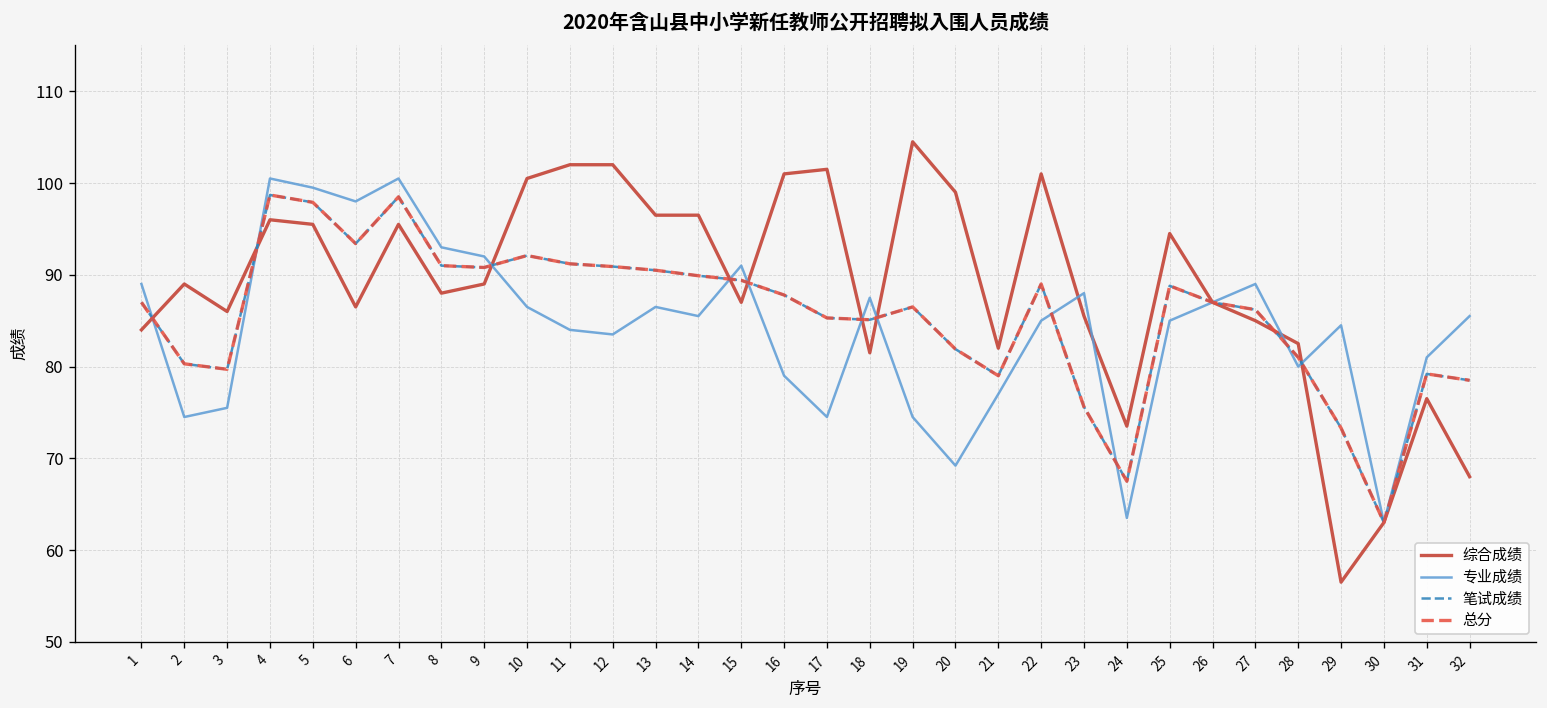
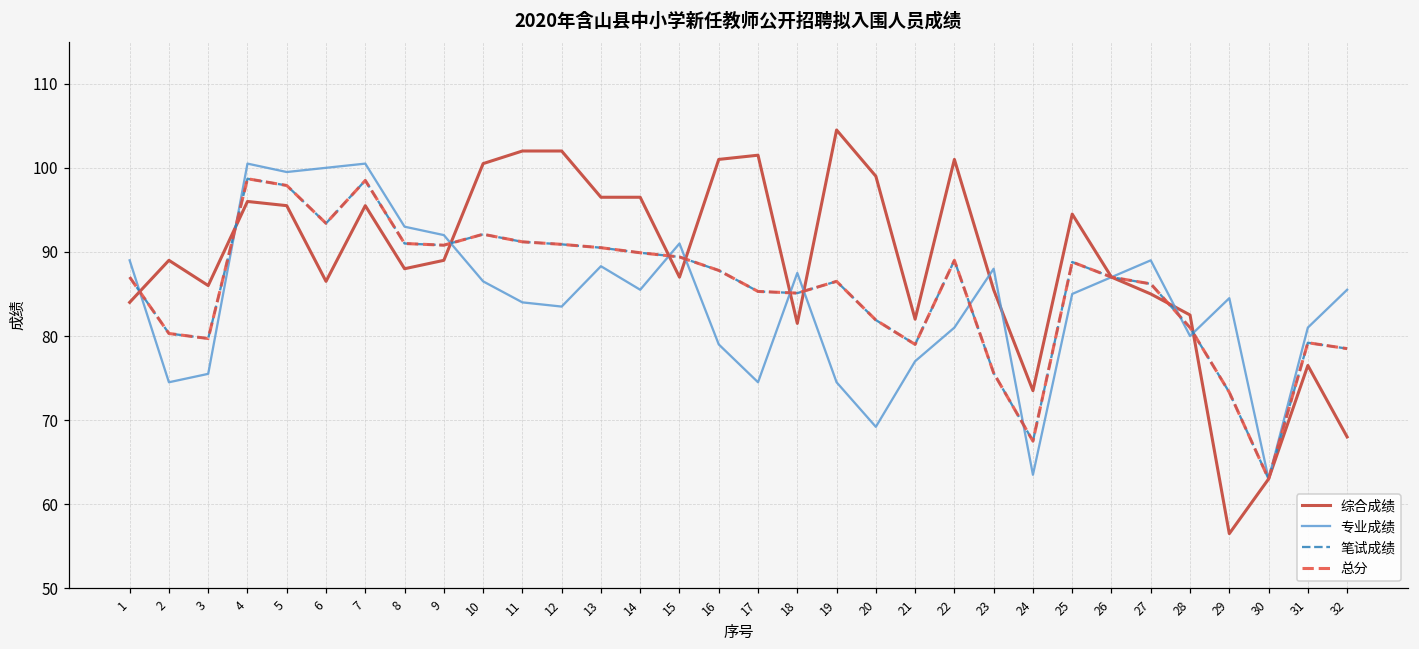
专业成绩, 6: 98 -> 100
专业成绩, 13: 87 -> 88
专业成绩, 22: 85 -> 81
